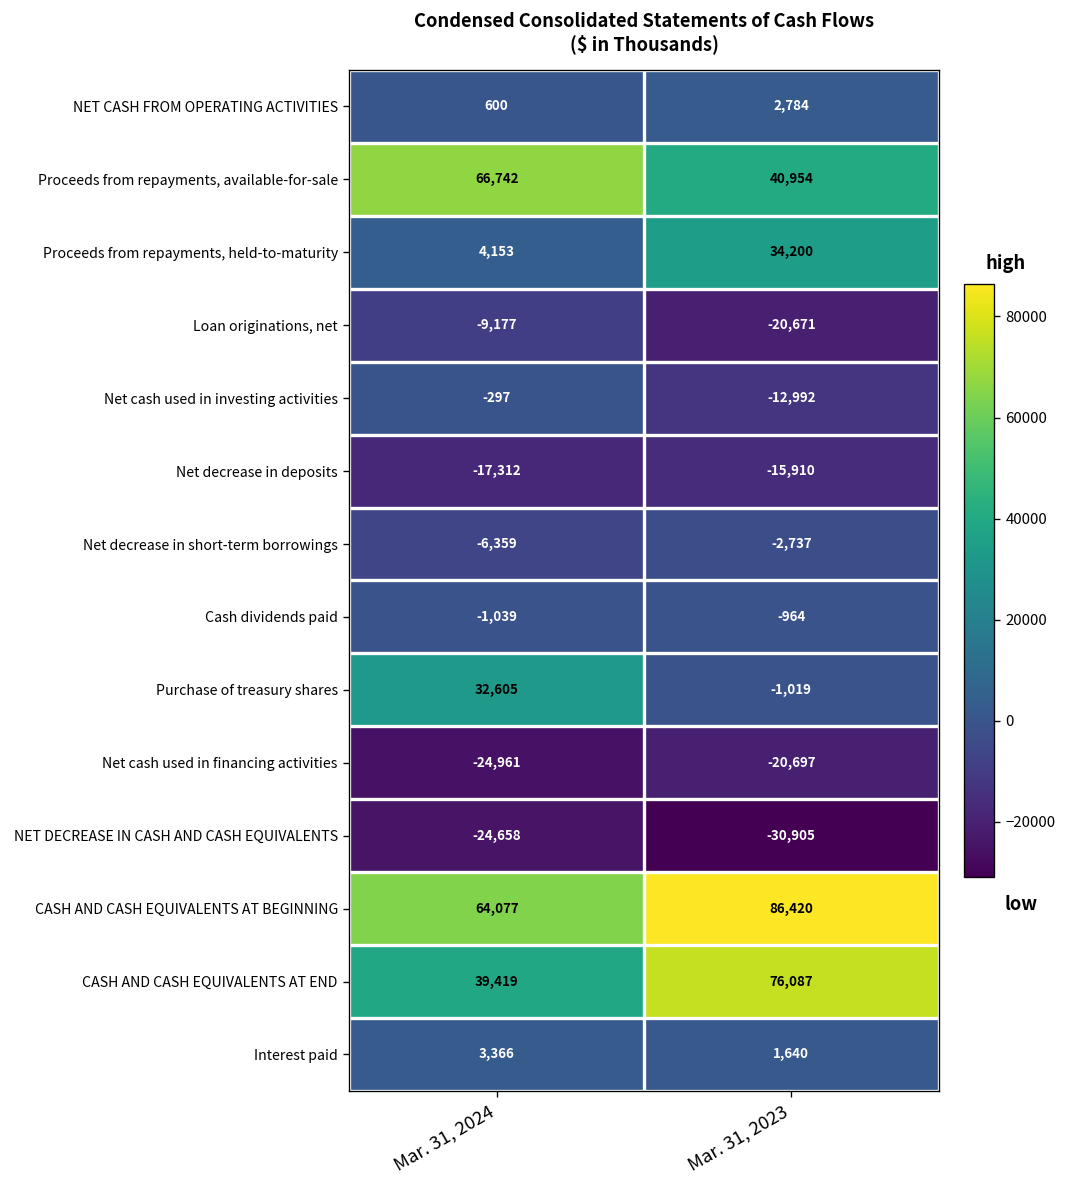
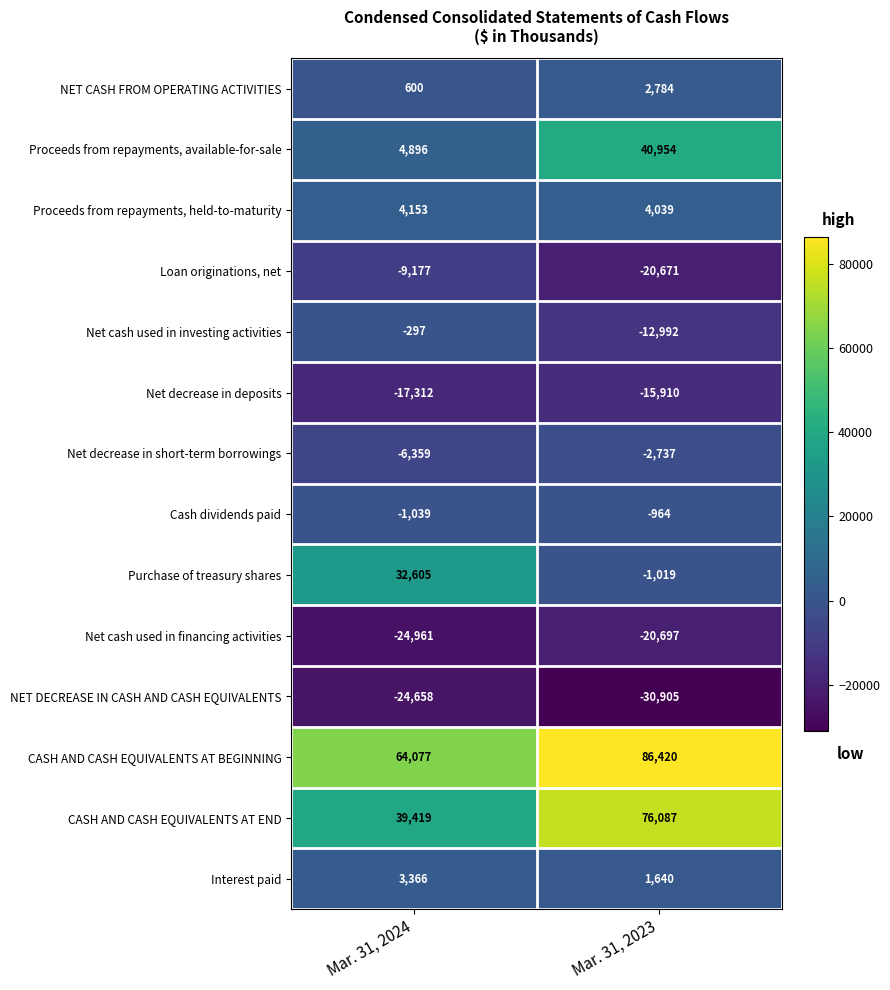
Proceeds from repayments, available-for-sale, Mar. 31, 2024: 66,742 -> 4,896
Proceeds from repayments, held-to-maturity, Mar. 31, 2023: 34,200 -> 4,039
